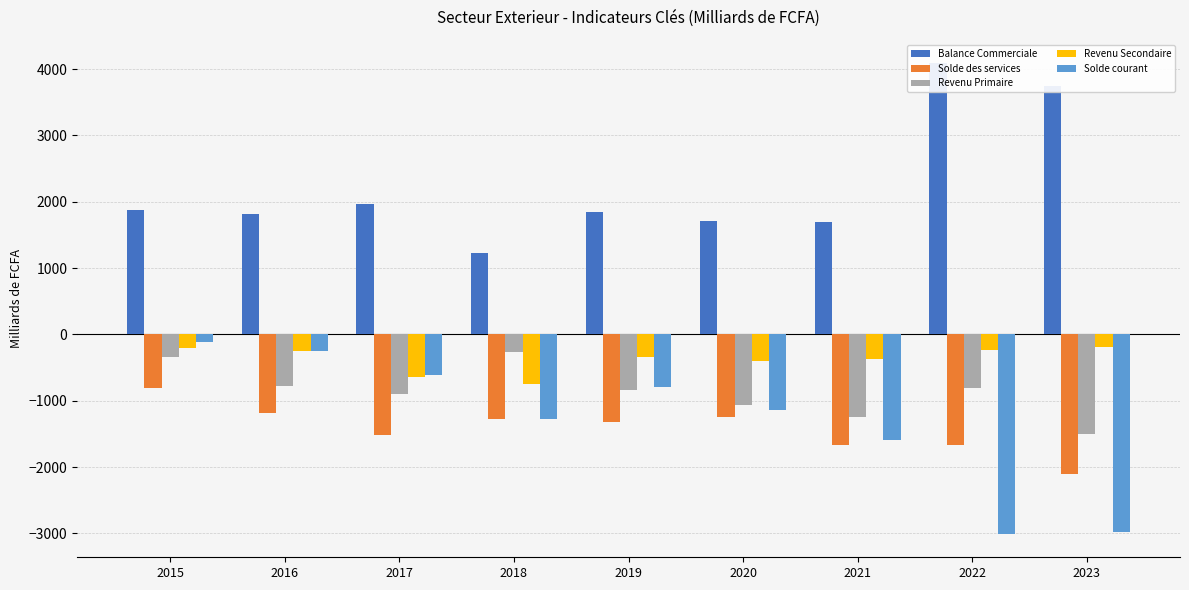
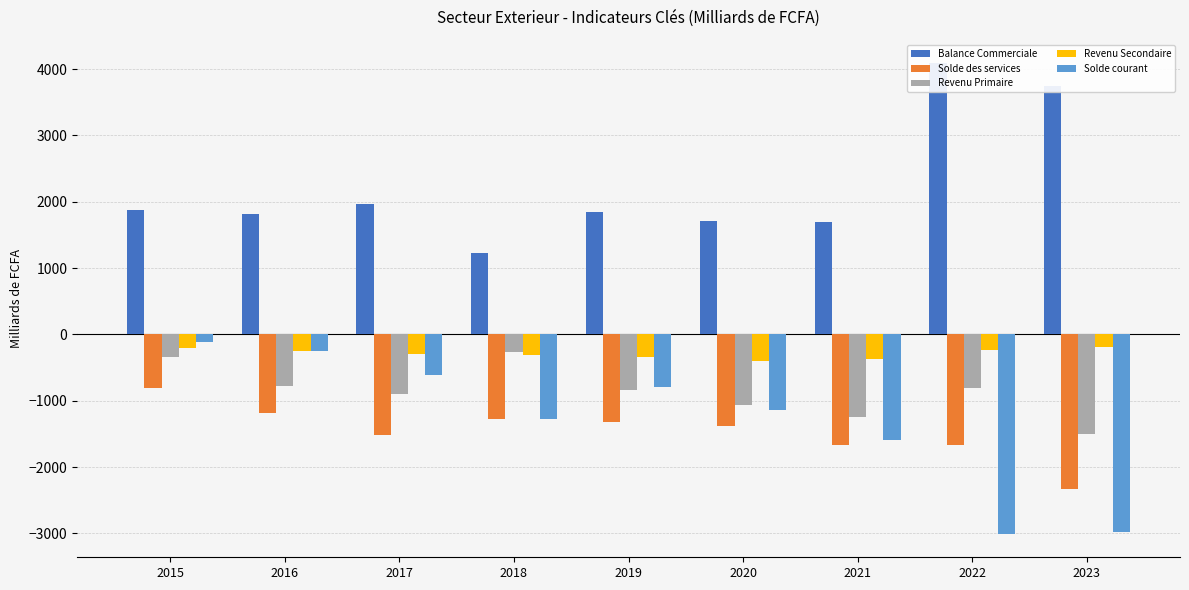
Revenu Secondaire, 2017: -600 -> -300
Revenu Secondaire, 2018: -700 -> -300
Solde des services, 2020: -1200 -> -1400
Solde des services, 2023: -2100 -> -2300
